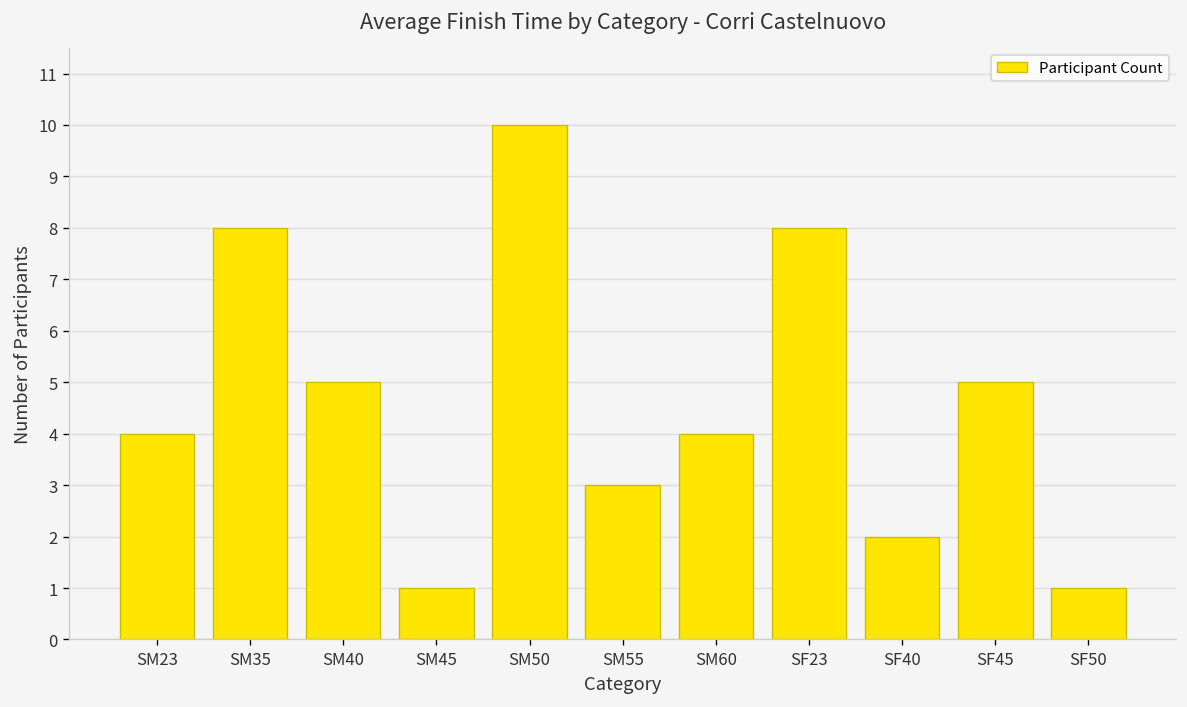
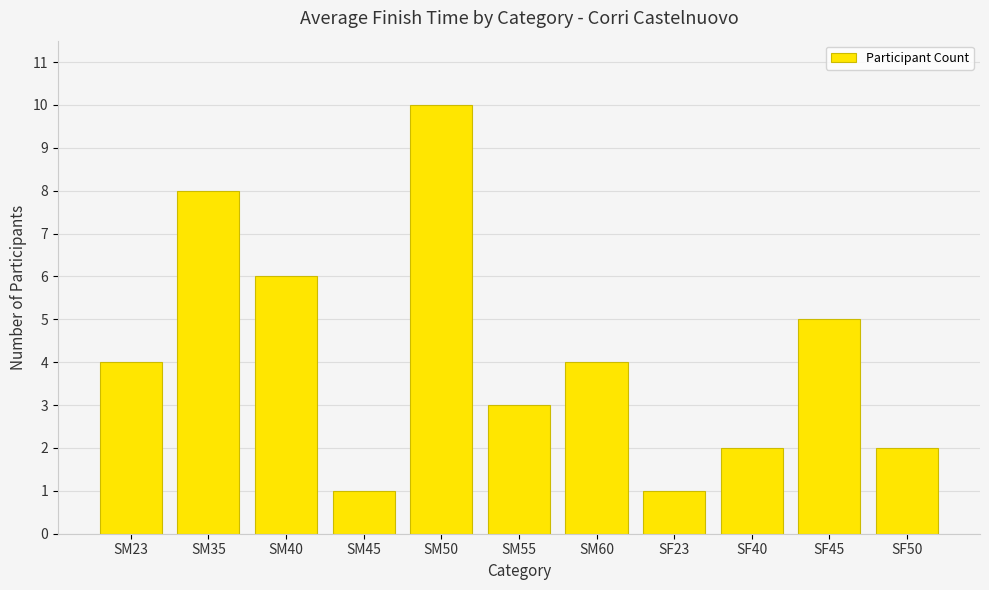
SM40: 5 -> 6
SF23: 8 -> 1
SF50: 1 -> 2
